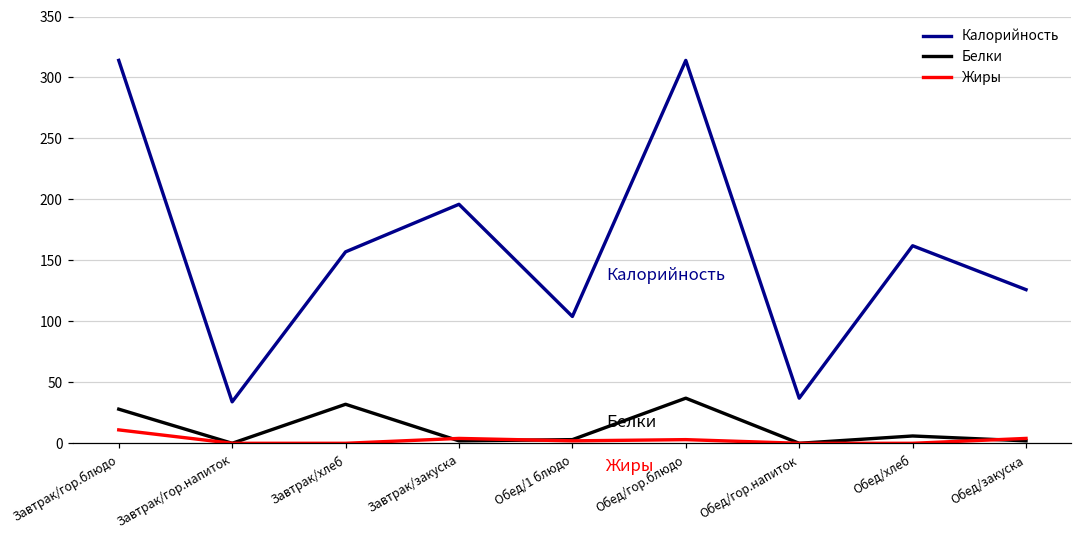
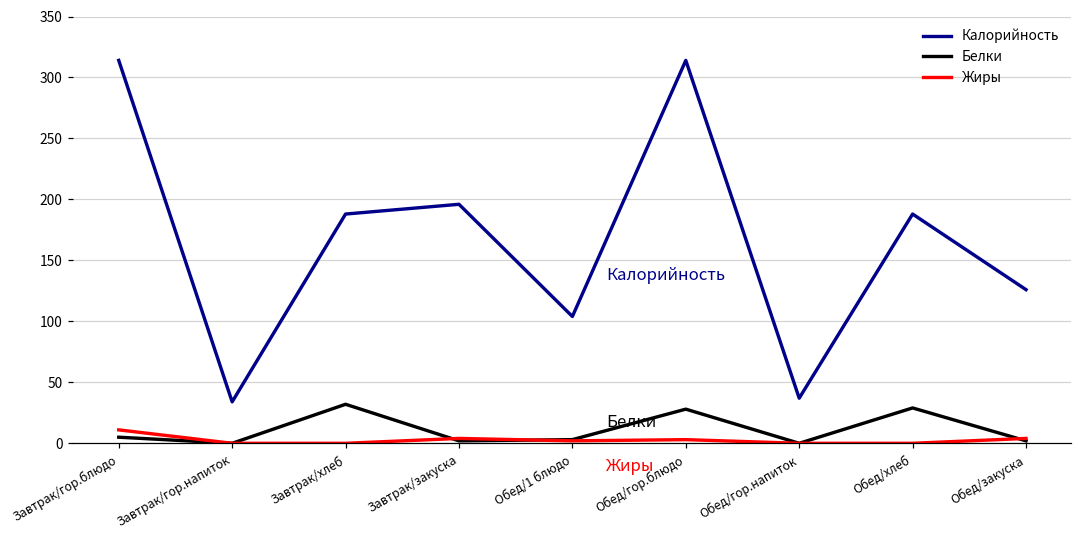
Белки, Завтрак/гор.блюдо: 28 -> 5
Калорийность, Завтрак/хлеб: 157 -> 188
Белки, Обед/гор.блюдо: 37 -> 28
Калорийность, Обед/хлеб: 162 -> 188
Белки, Обед/хлеб: 6 -> 29
